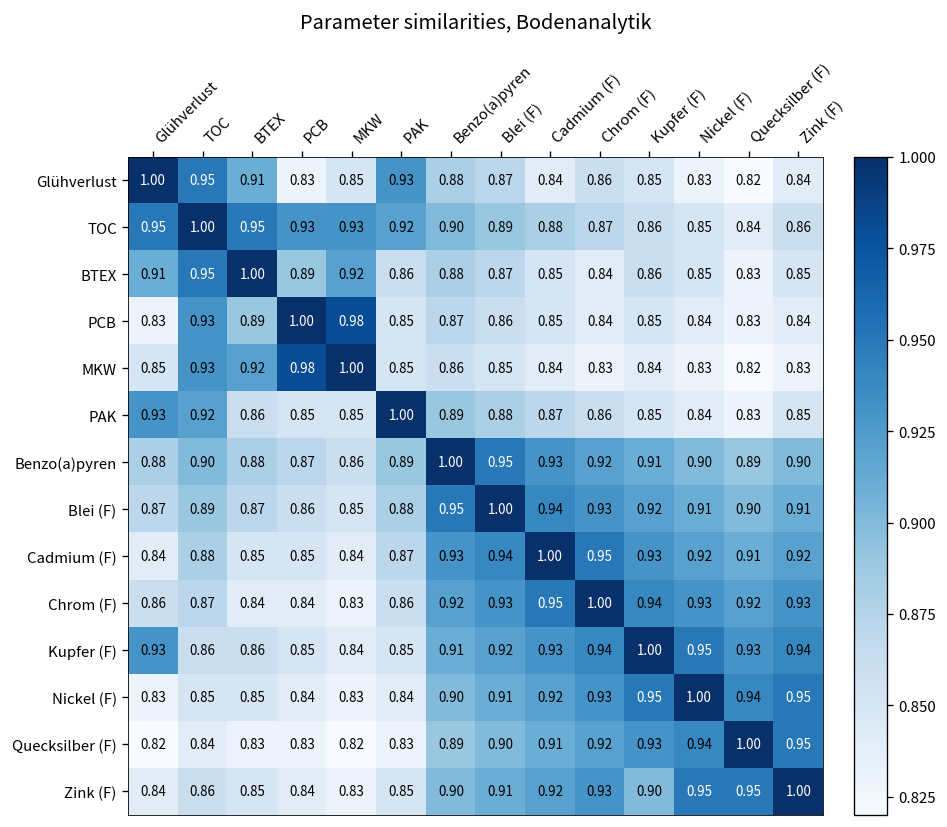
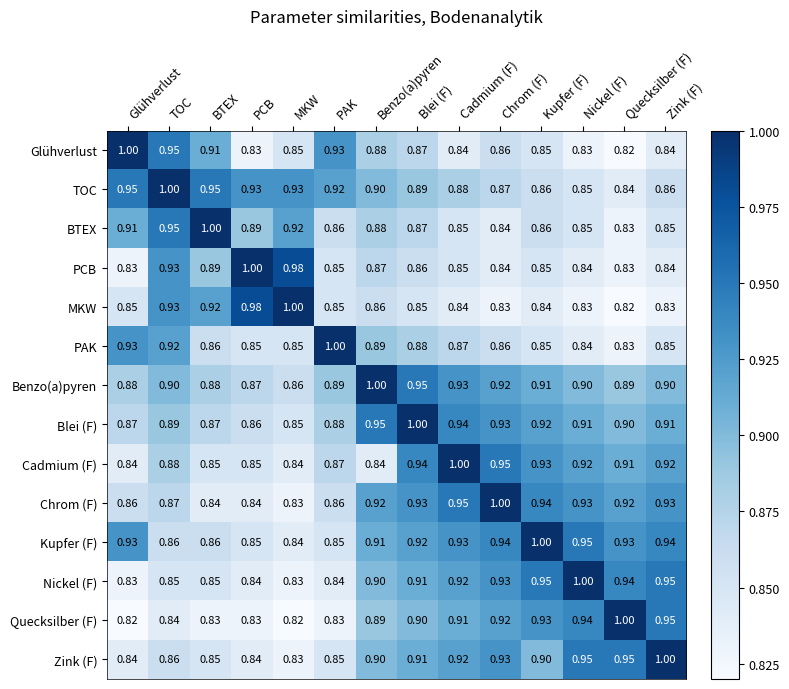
Cadmium (F), Benzo(a)pyren: 0.93 -> 0.84
